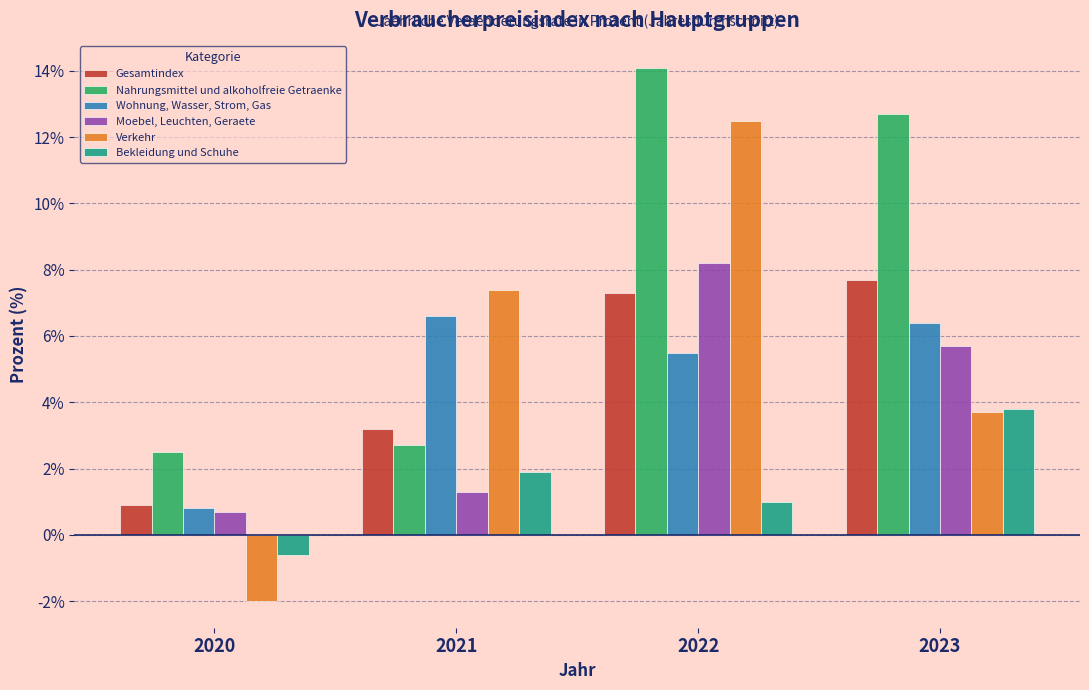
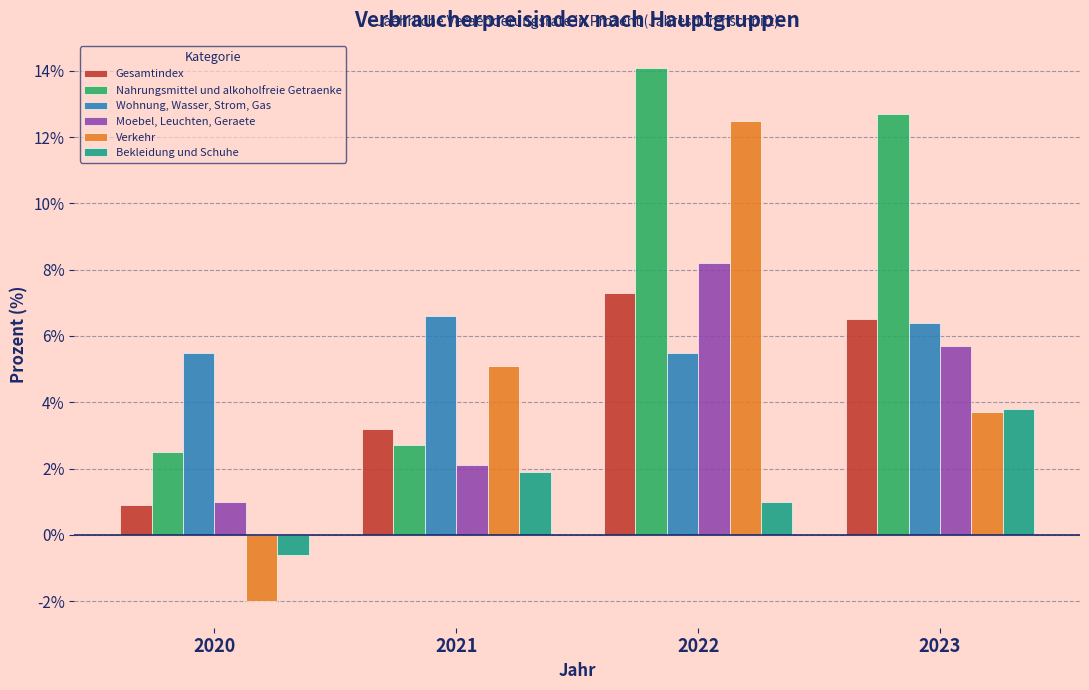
Wohnung, Wasser, Strom, Gas, 2020: 0.8% -> 5.5%
Moebel, Leuchten, Geraete, 2020: 0.7% -> 1.0%
Moebel, Leuchten, Geraete, 2021: 1.3% -> 2.1%
Verkehr, 2021: 7.4% -> 5.1%
Gesamtindex, 2023: 7.7% -> 6.5%
